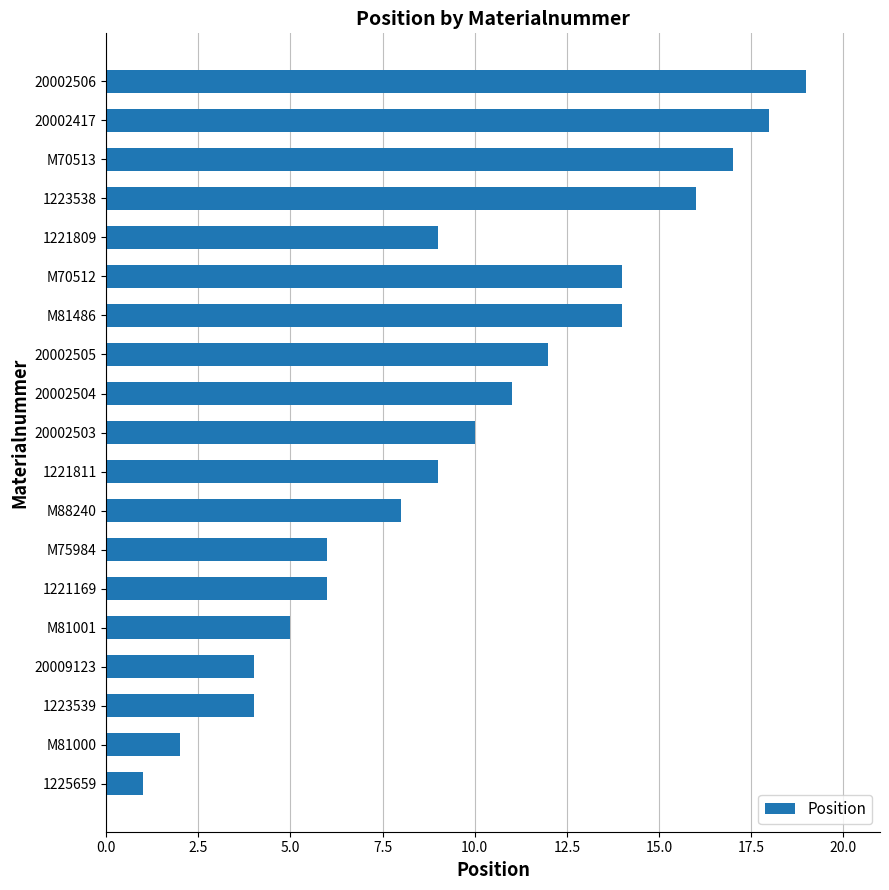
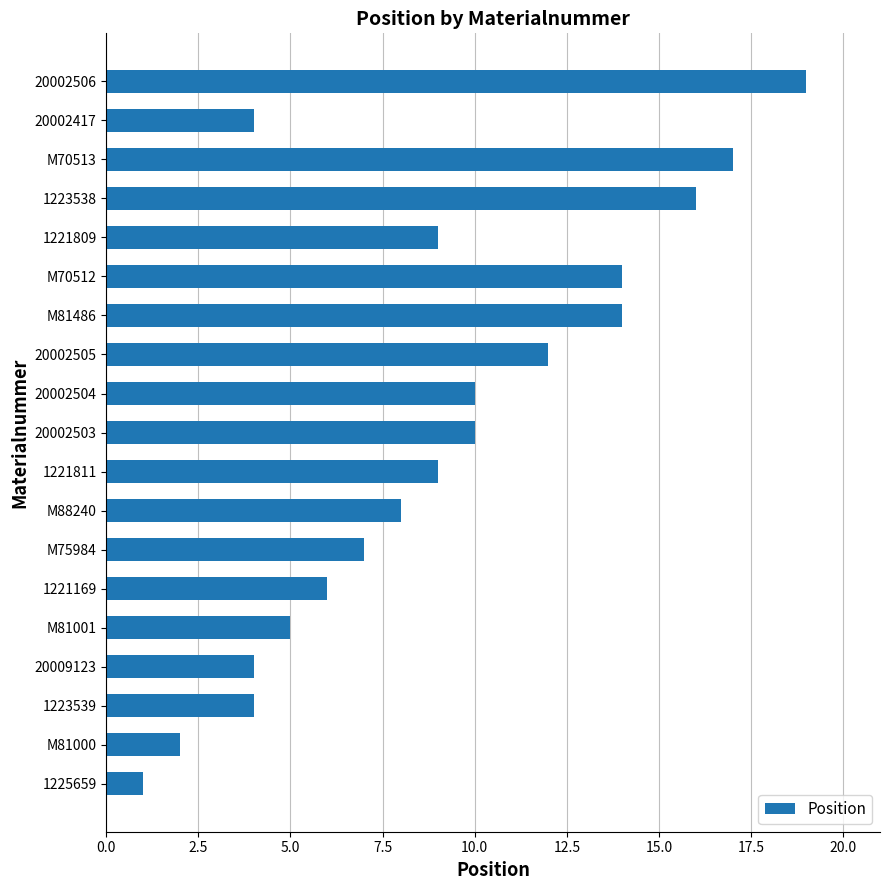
20002417: 18 -> 4
20002504: 11 -> 10
M75984: 6 -> 7
